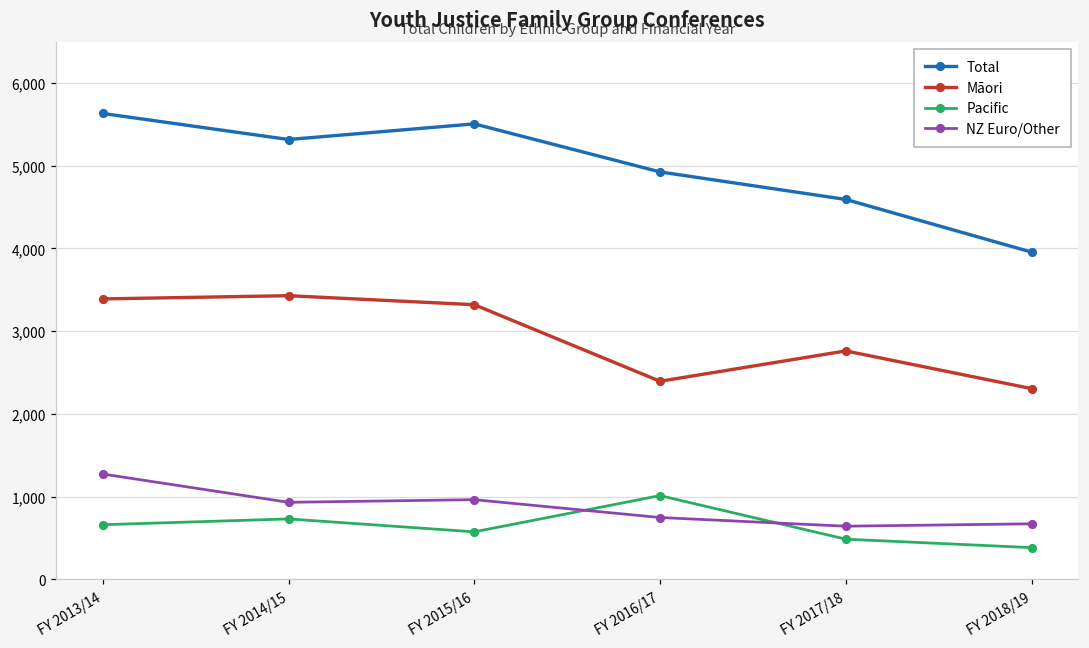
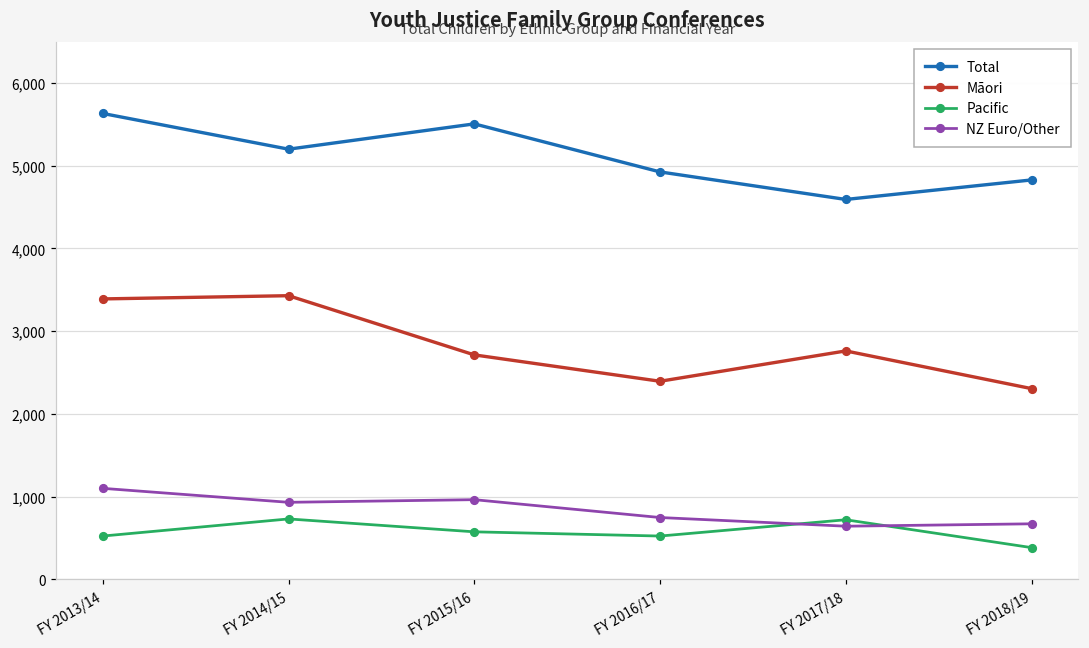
Pacific, FY 2013/14: 700 -> 500
NZ Euro/Other, FY 2013/14: 1,300 -> 1,100
Total, FY 2014/15: 5,300 -> 5,200
Māori, FY 2015/16: 3,300 -> 2,700
Pacific, FY 2016/17: 1,000 -> 500
Pacific, FY 2017/18: 500 -> 700
Total, FY 2018/19: 4,000 -> 4,800
